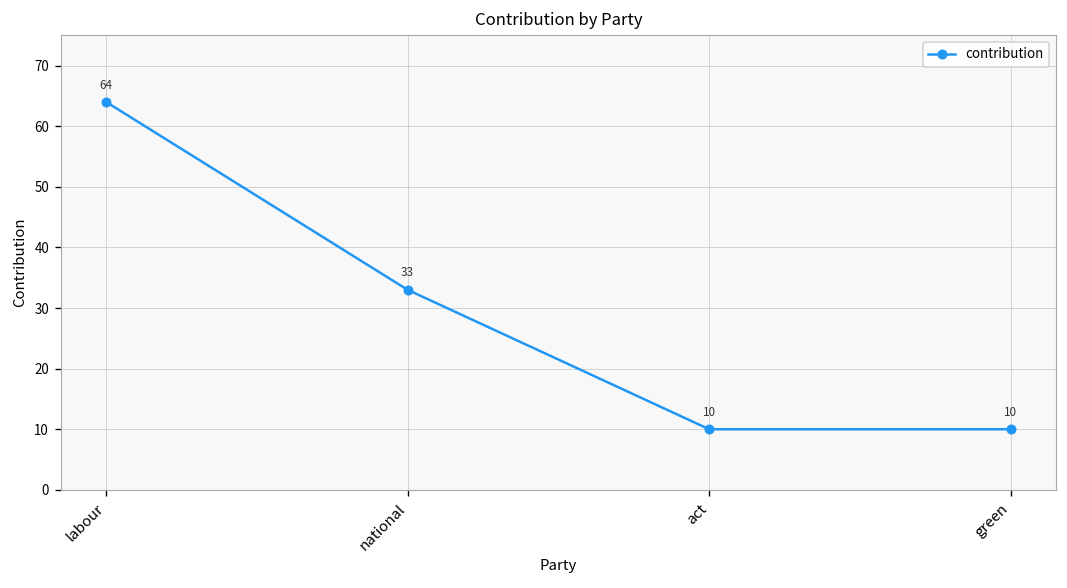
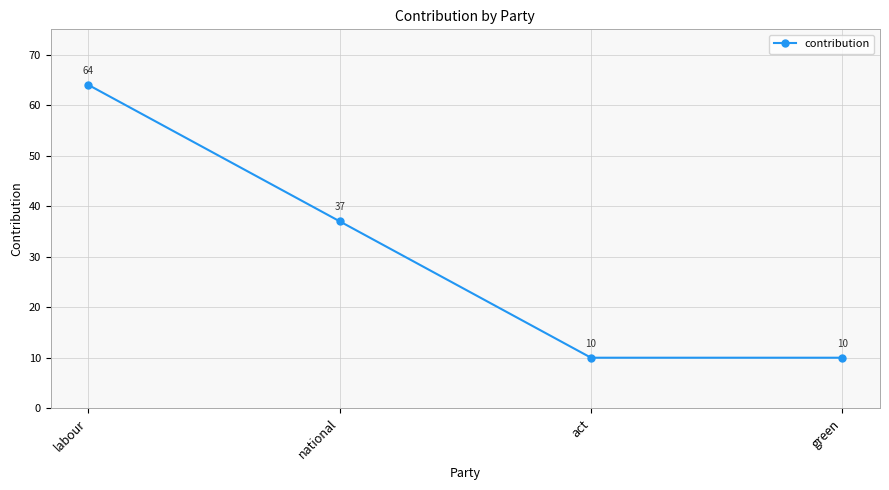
national: 33 -> 37
